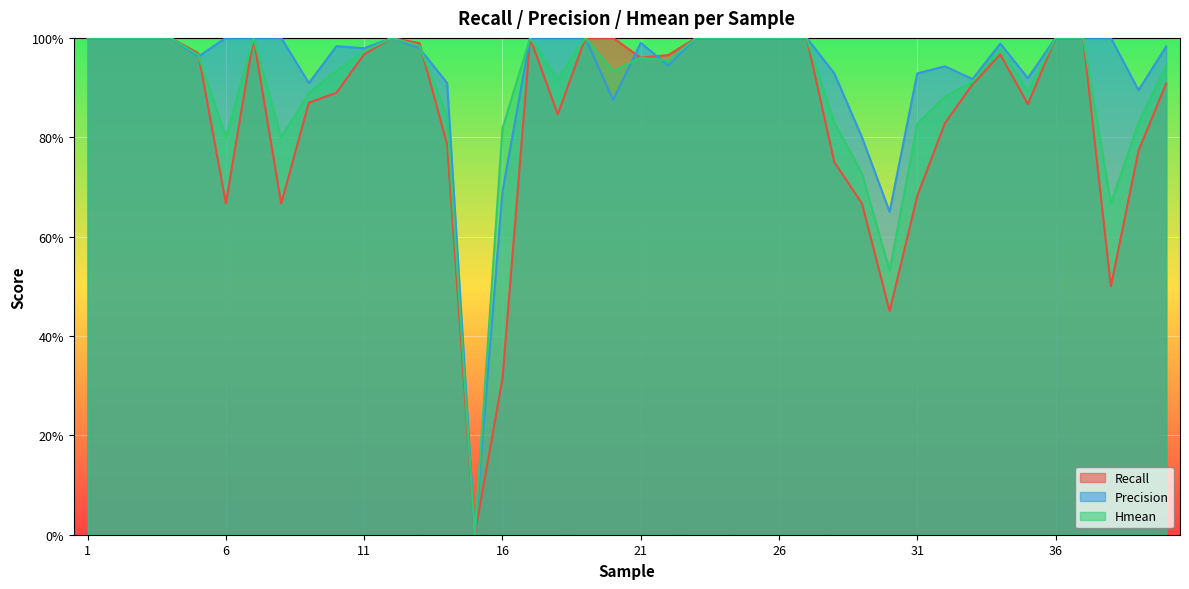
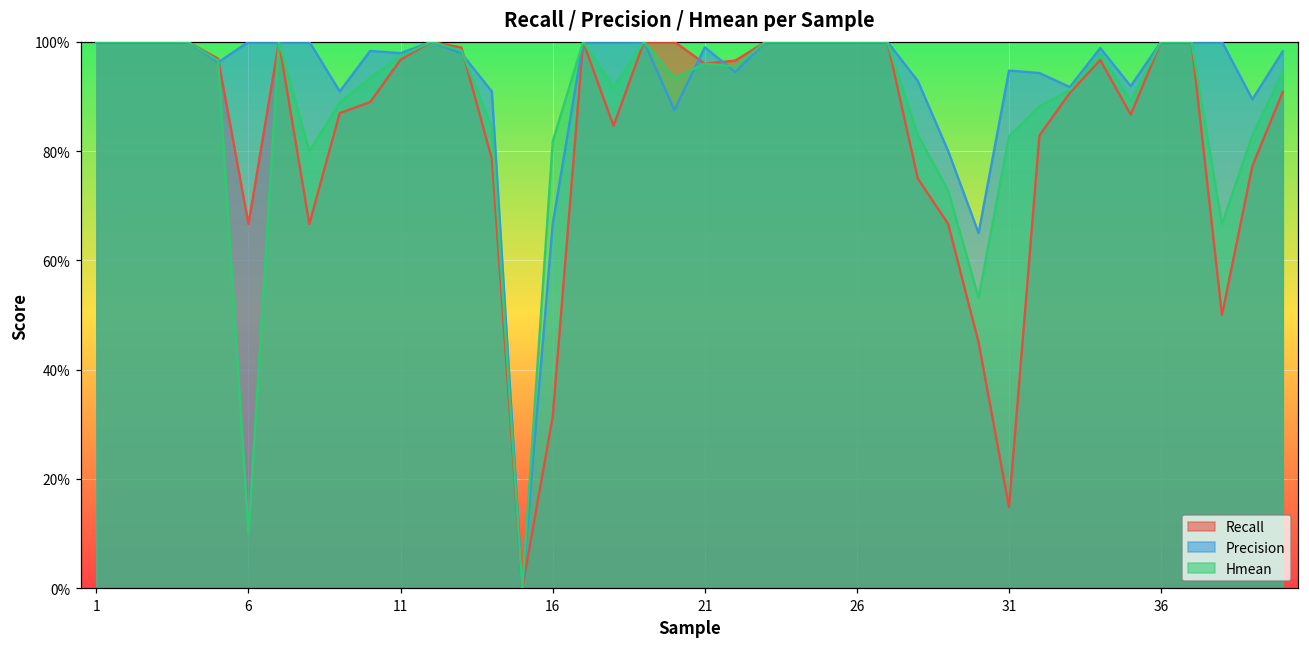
Hmean, 6: 80% -> 10%
Precision, 16: 69% -> 67%
Recall, 31: 68% -> 15%
Precision, 31: 93% -> 95%
